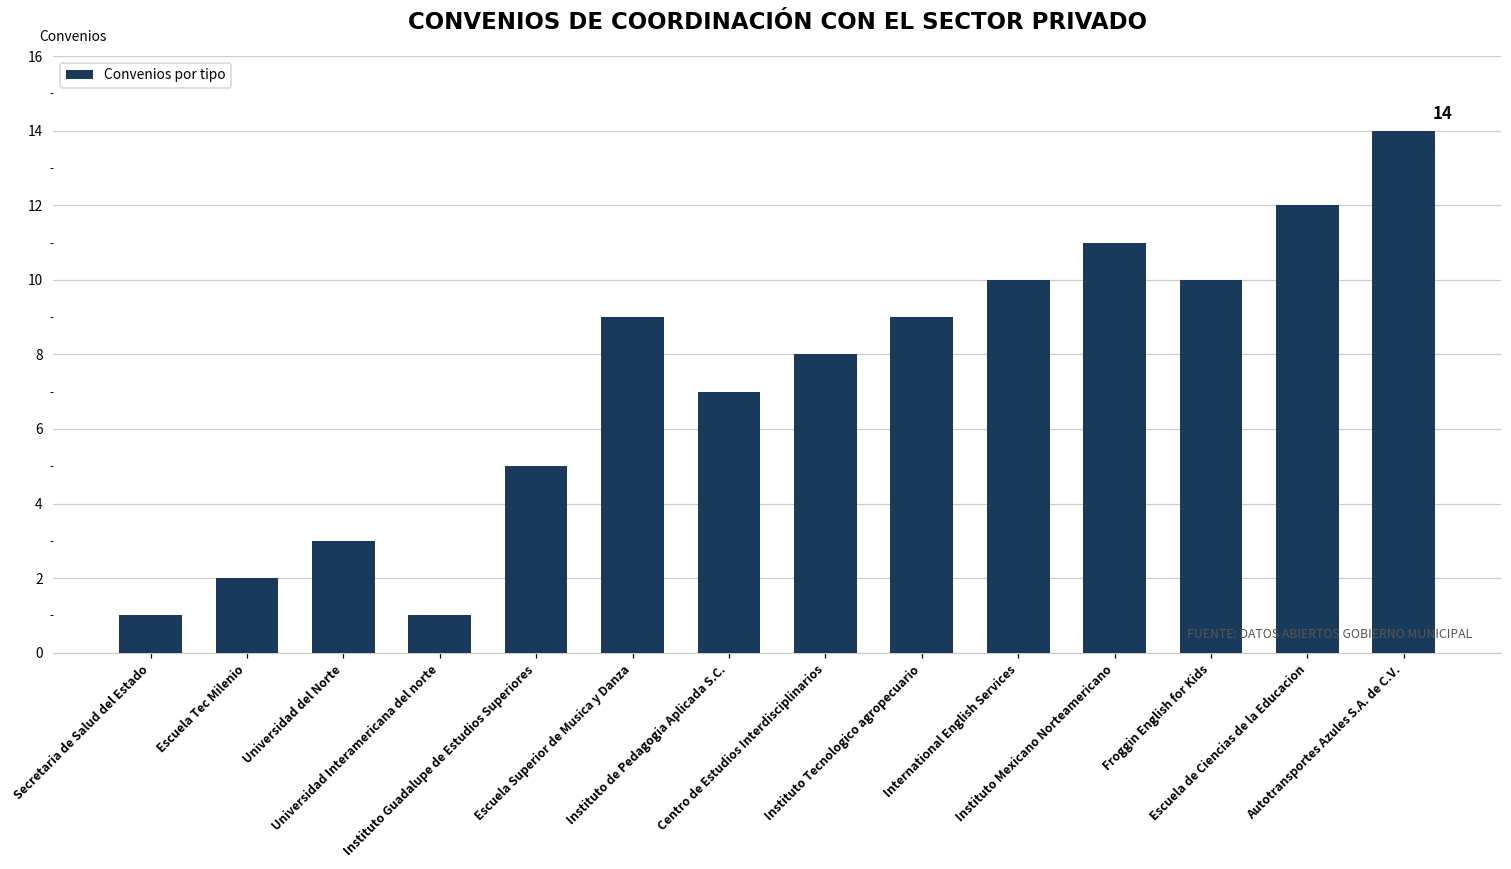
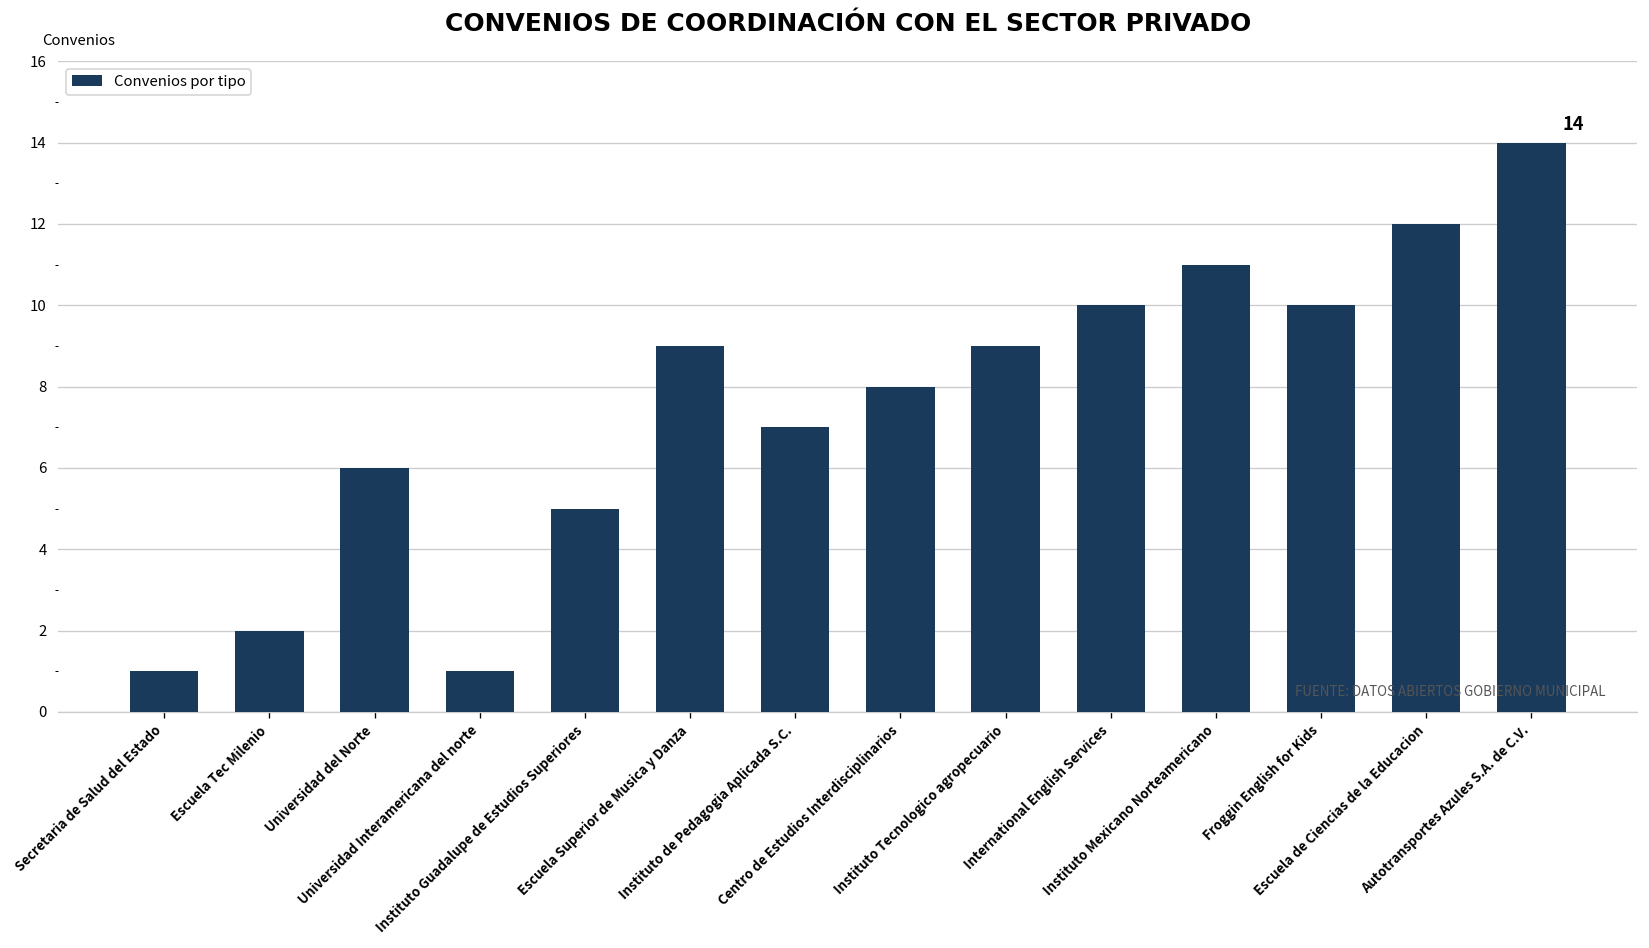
Universidad del Norte: 3 -> 6
